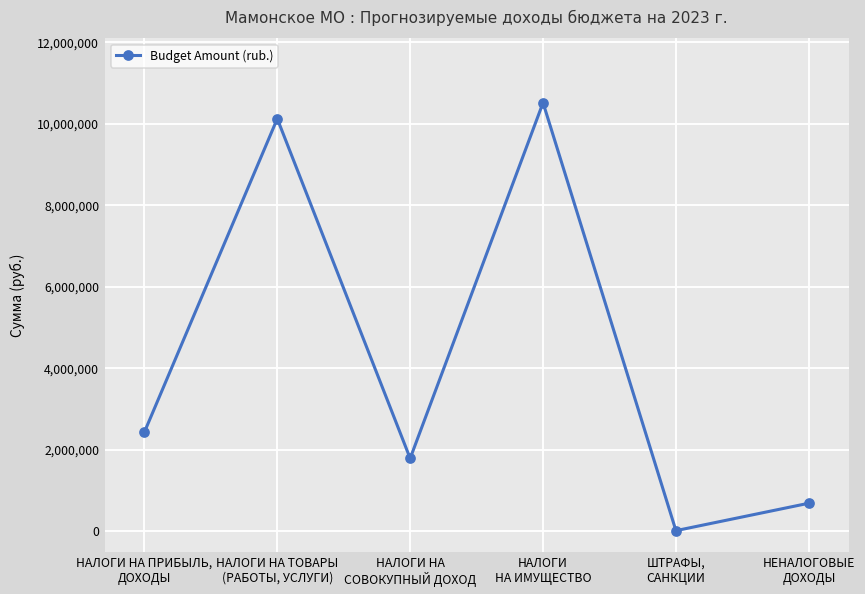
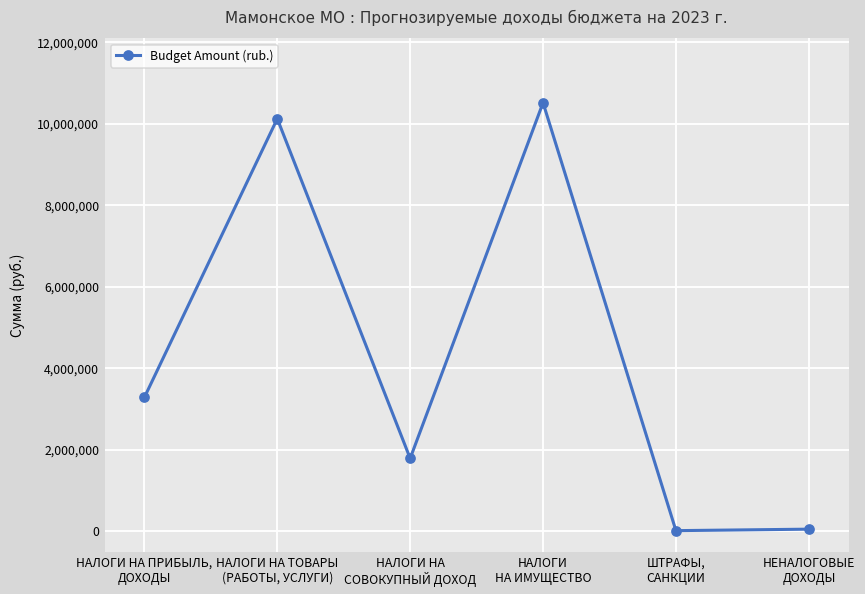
НАЛОГИ НА ПРИБЫЛЬ, ДОХОДЫ: 2,400,000 -> 3,300,000
НЕНАЛОГОВЫЕ ДОХОДЫ: 700,000 -> 0
